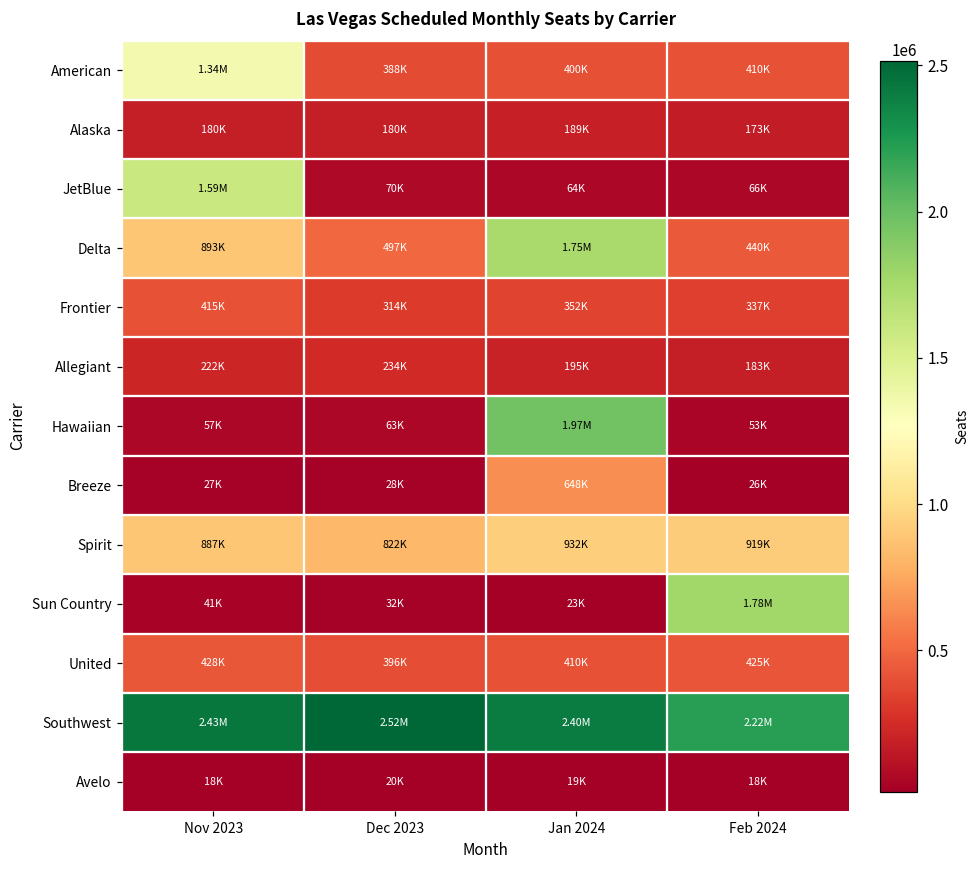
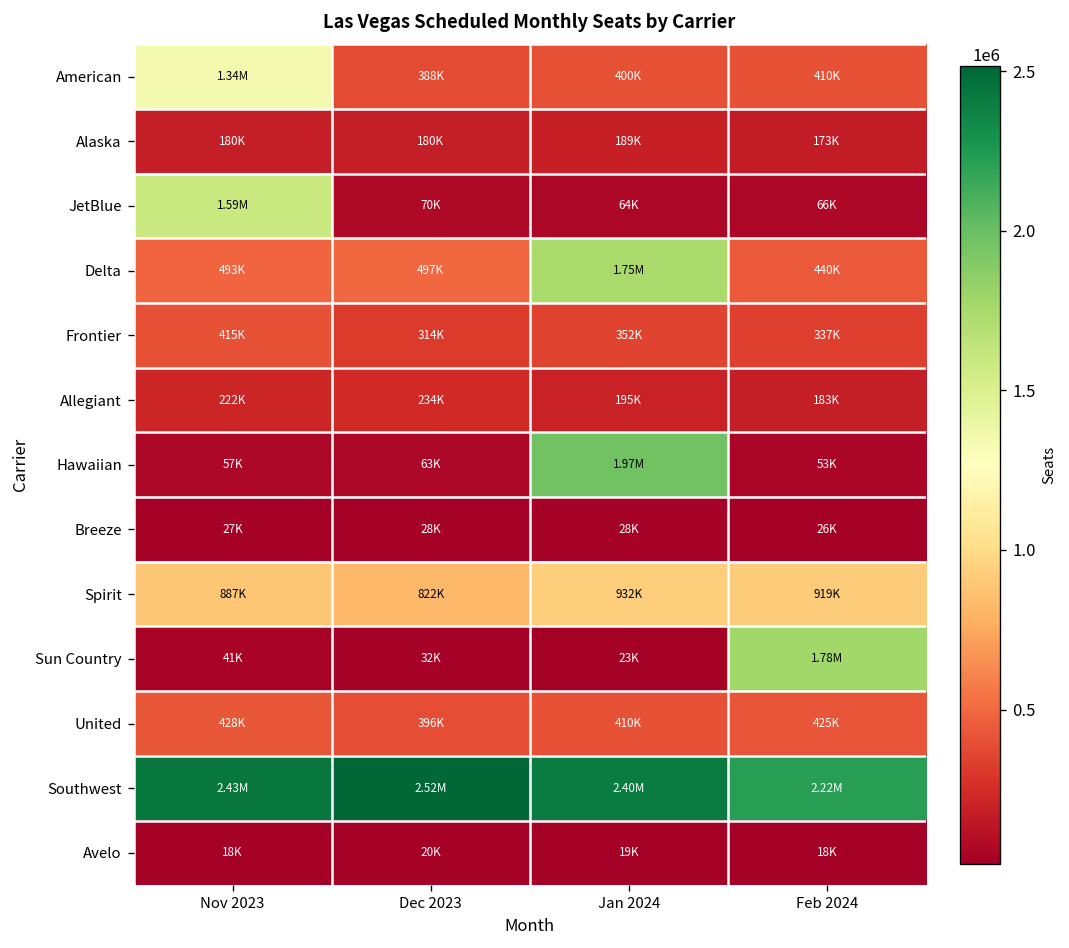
Delta, Nov 2023: 893K -> 493K
Breeze, Jan 2024: 648K -> 28K
